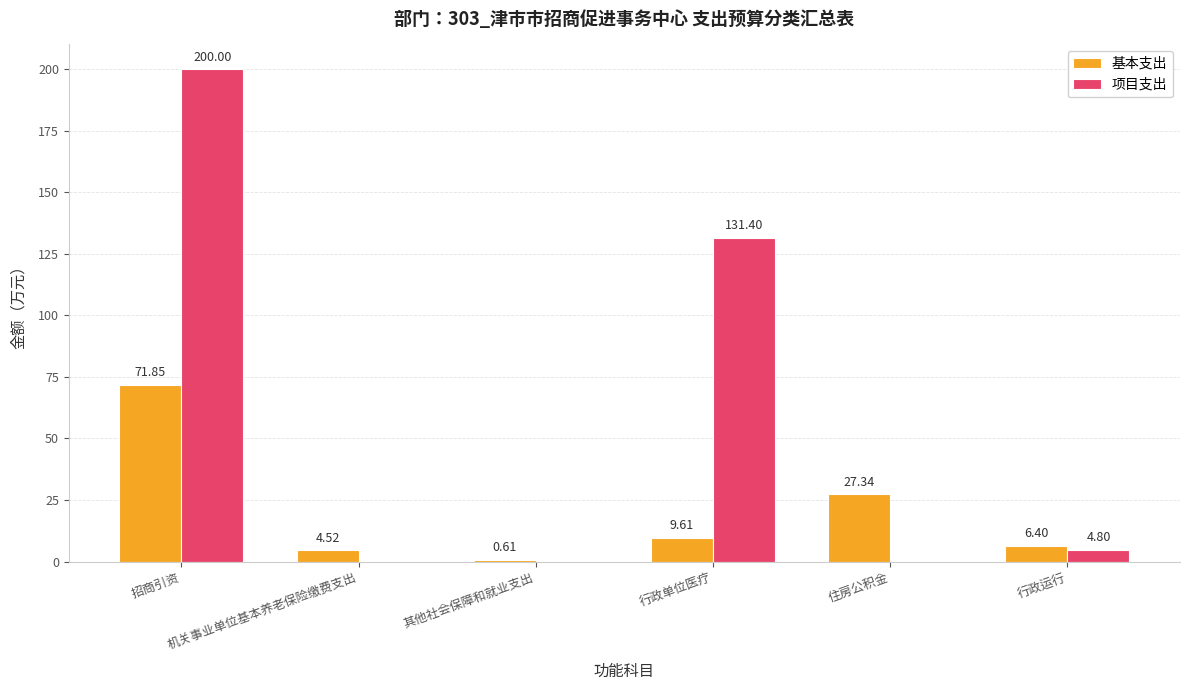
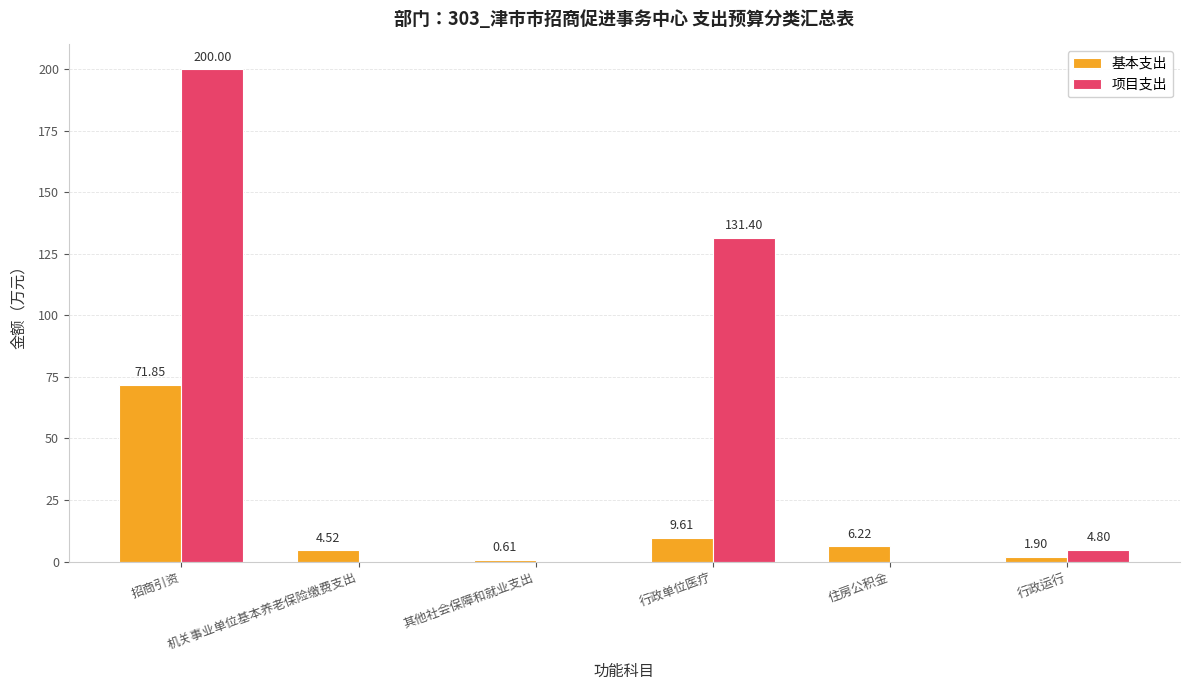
基本支出, 住房公积金: 27.34 -> 6.22
基本支出, 行政运行: 6.40 -> 1.90
